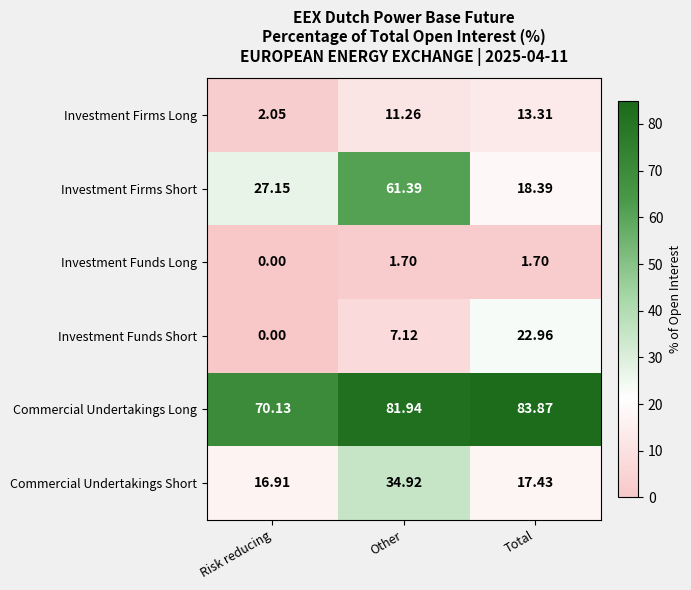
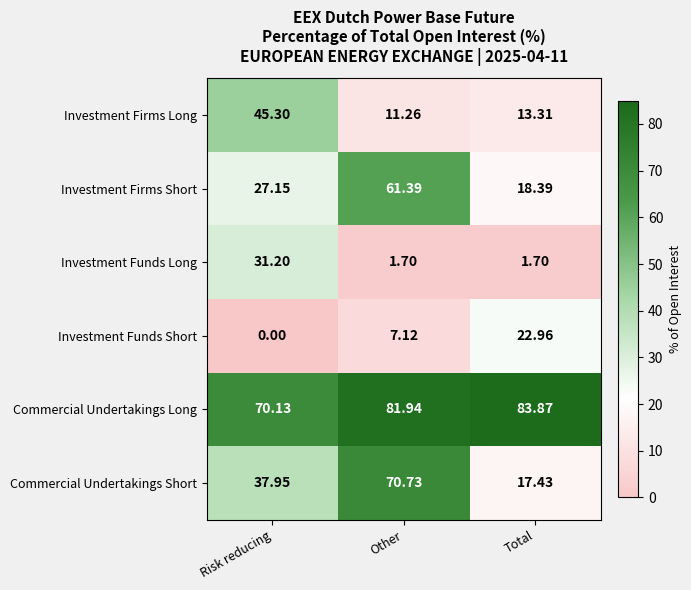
Investment Firms Long, Risk reducing: 2.05 -> 45.30
Investment Funds Long, Risk reducing: 0.00 -> 31.20
Commercial Undertakings Short, Risk reducing: 16.91 -> 37.95
Commercial Undertakings Short, Other: 34.92 -> 70.73
